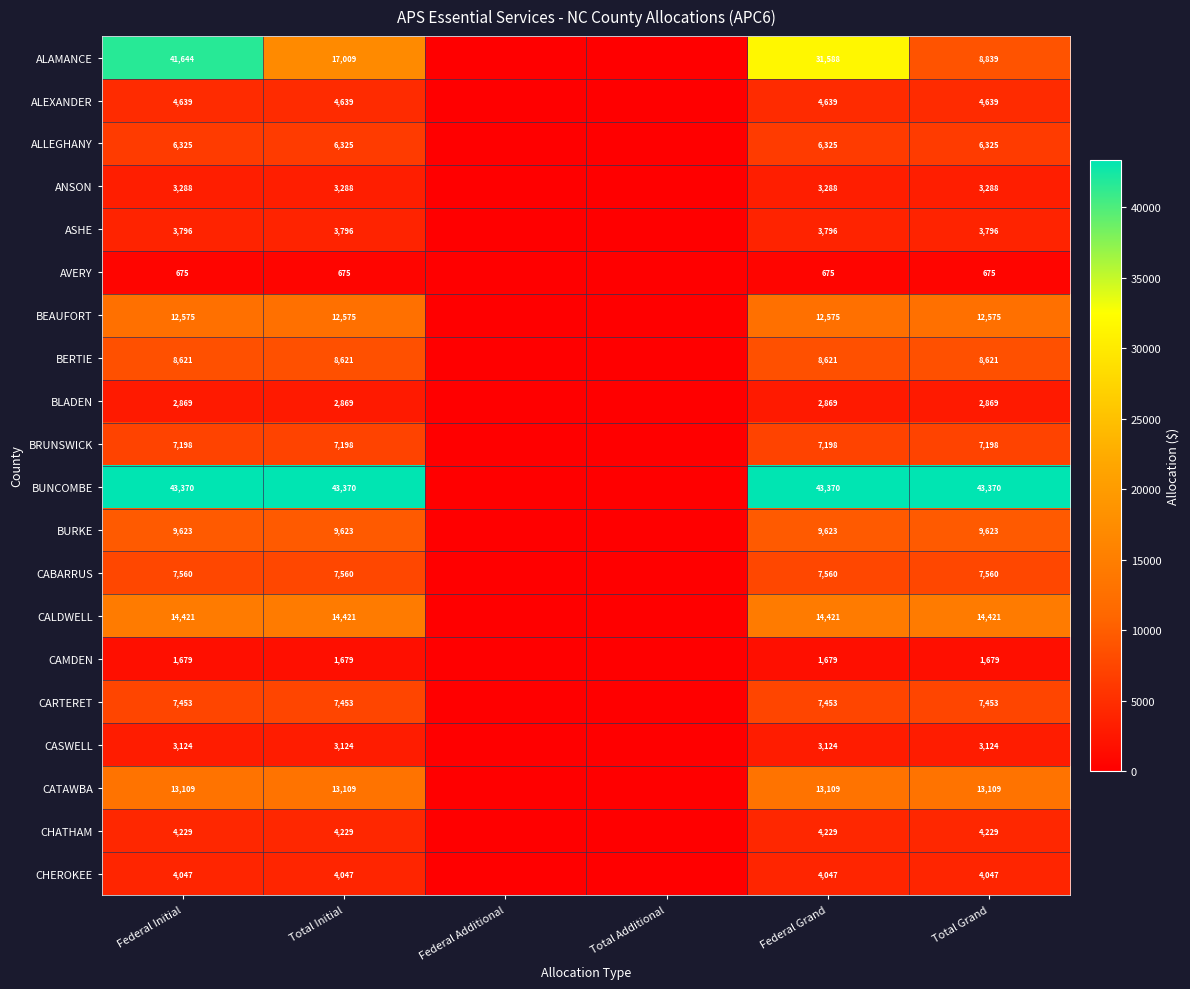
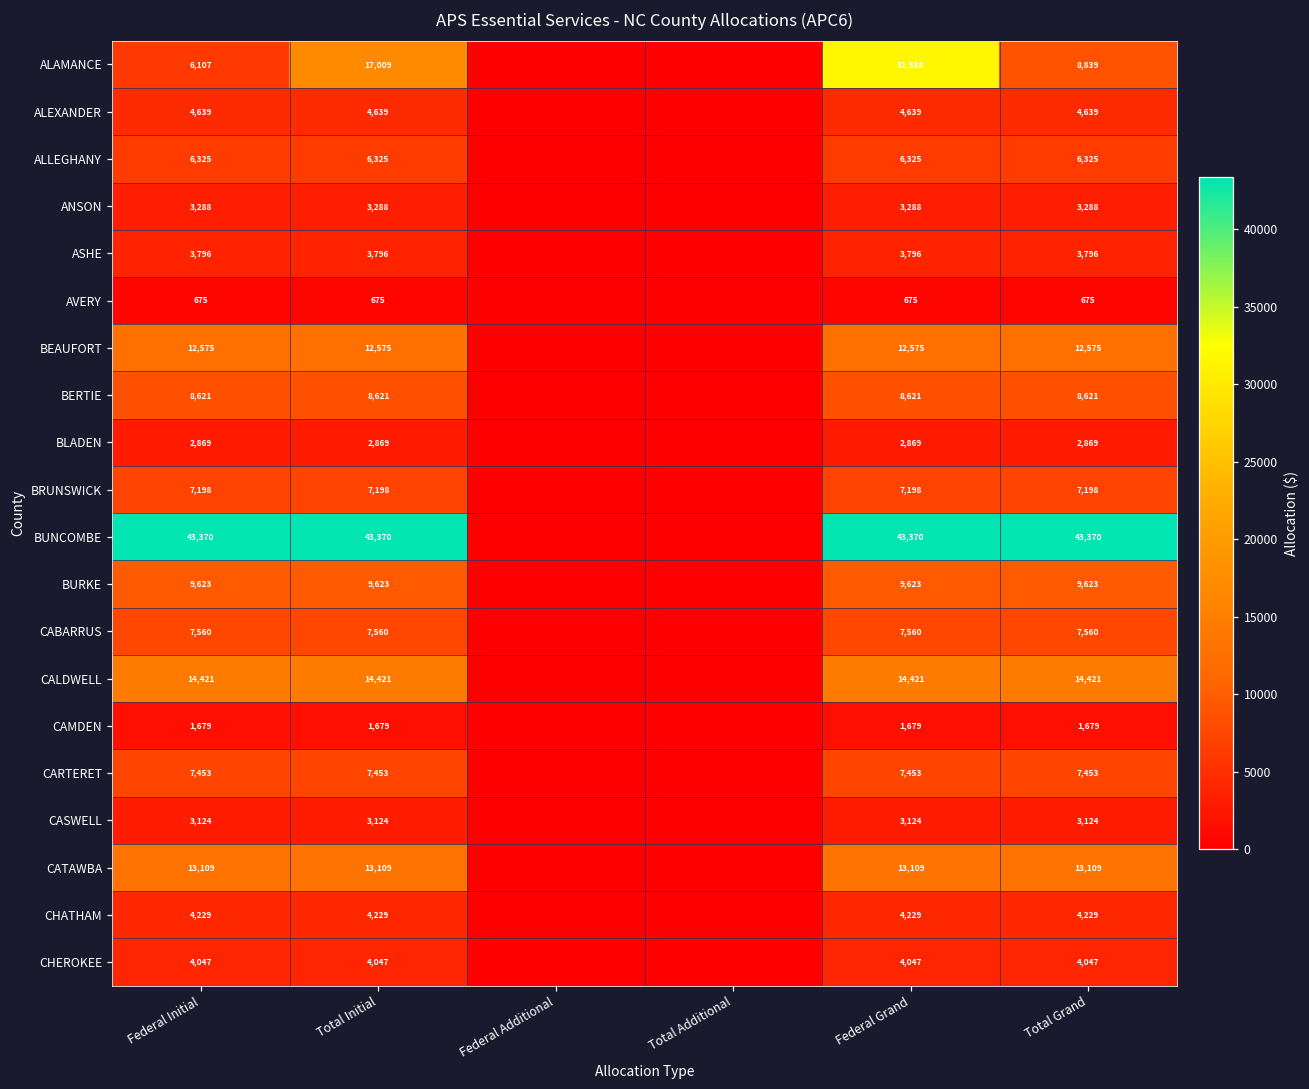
ALAMANCE, Federal Initial: 41,644 -> 6,107
